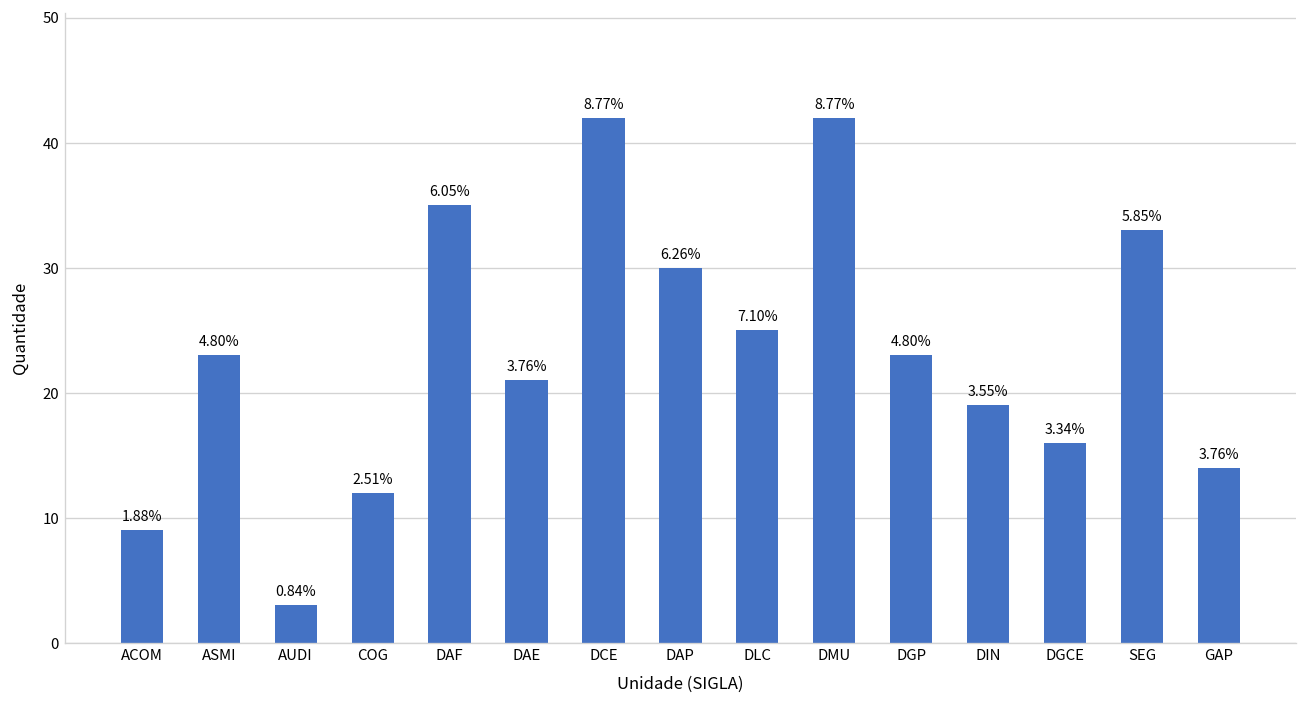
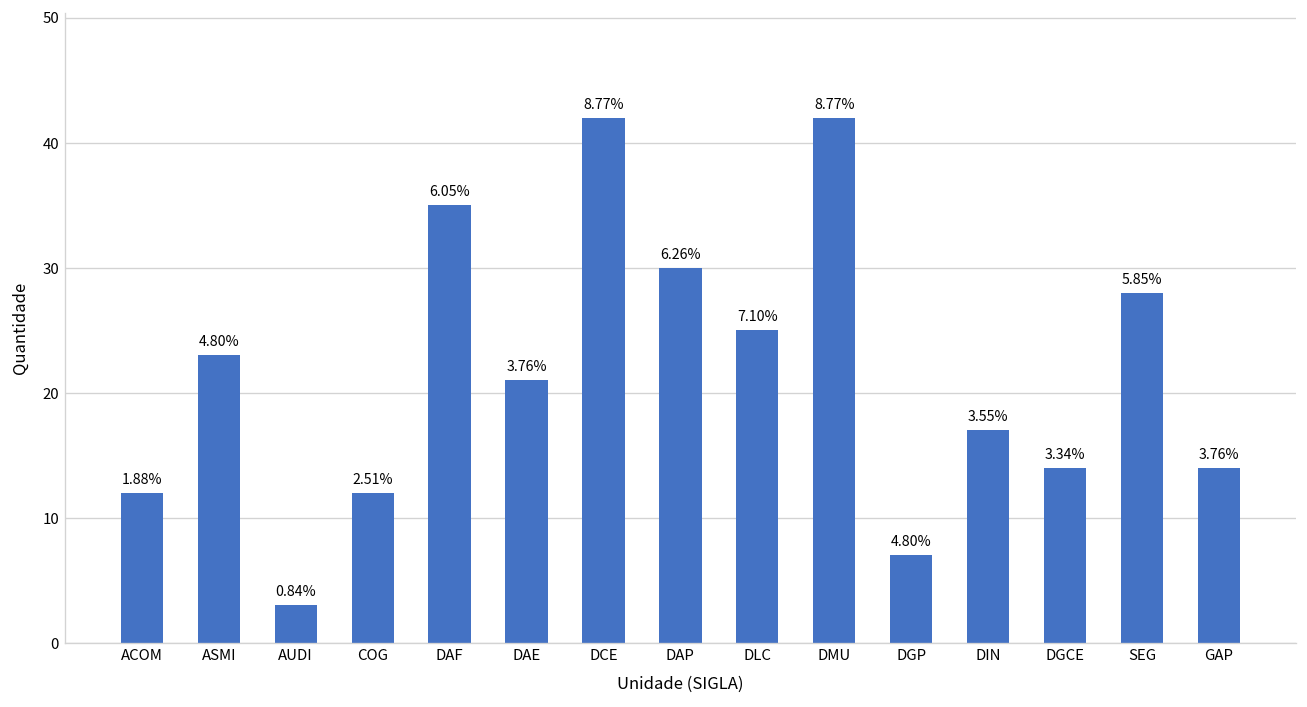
ACOM: 9 -> 12
DGP: 23 -> 7
DIN: 19 -> 17
DGCE: 16 -> 14
SEG: 33 -> 28
